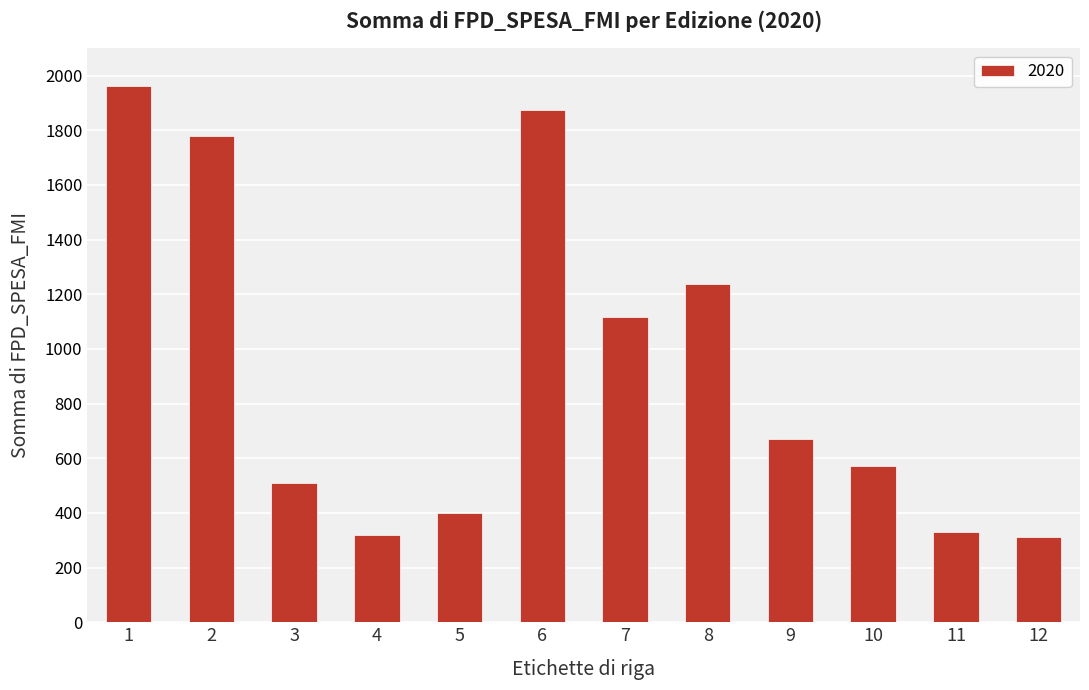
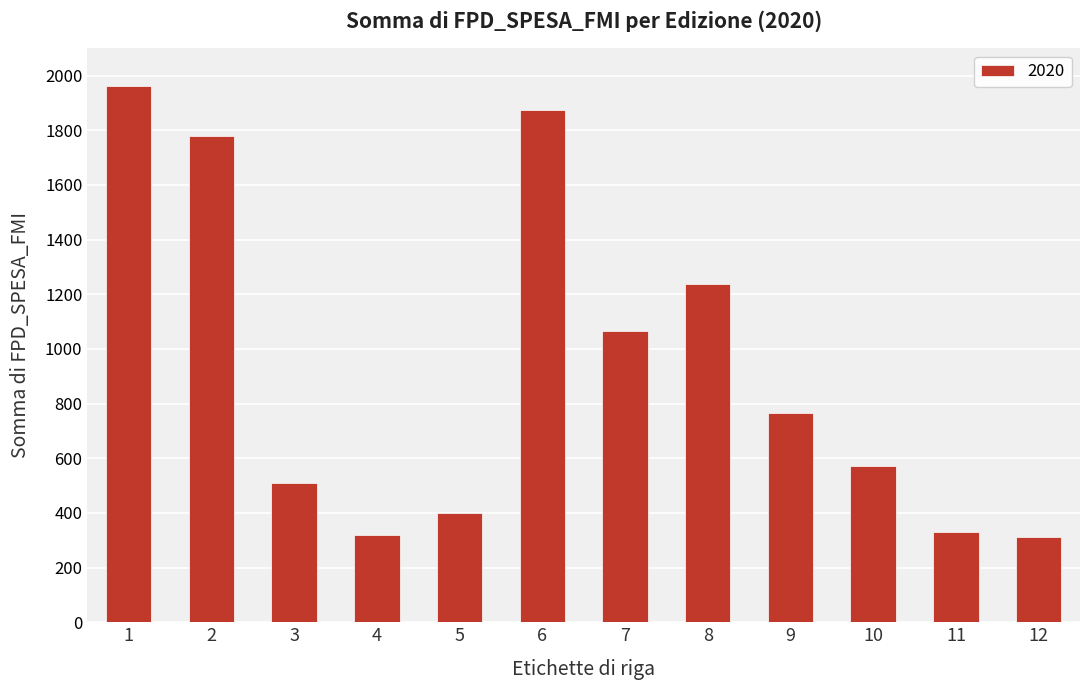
7: 1120 -> 1070
9: 670 -> 770
